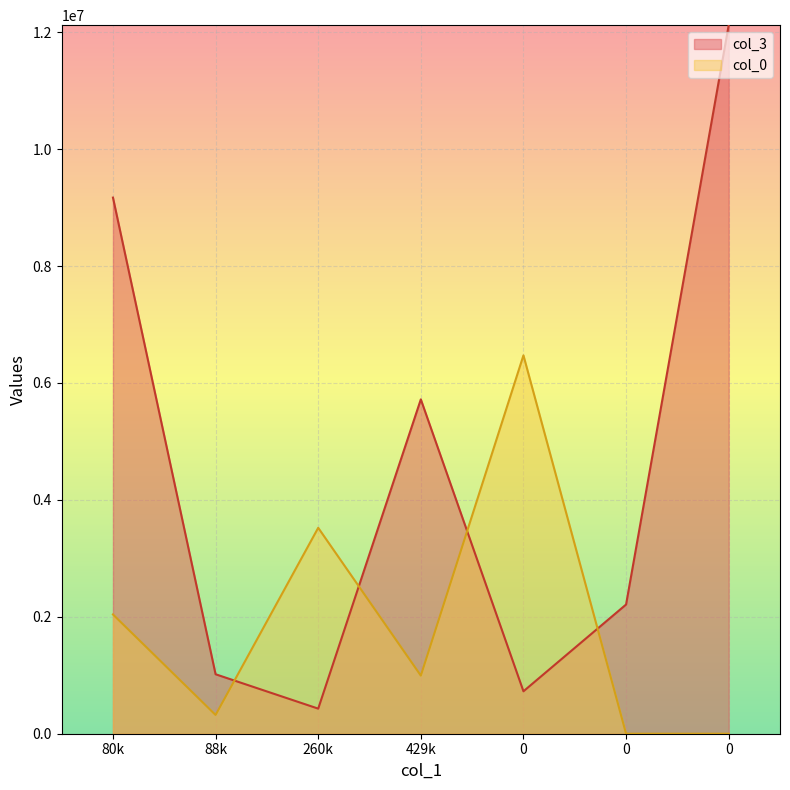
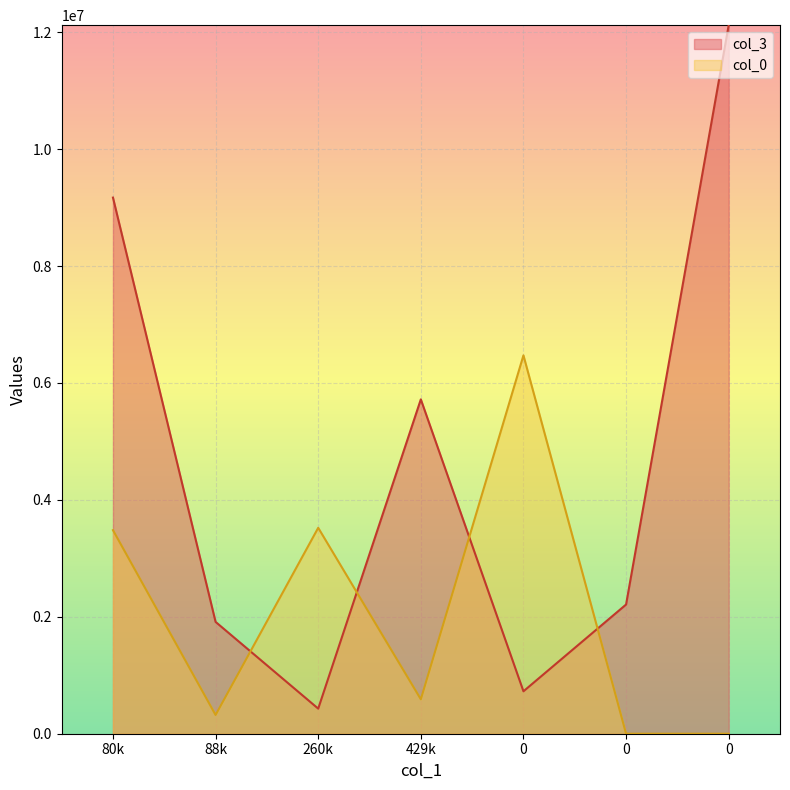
col_0, 80k: 2000000 -> 3500000
col_3, 88k: 1000000 -> 1900000
col_0, 429k: 1000000 -> 600000
